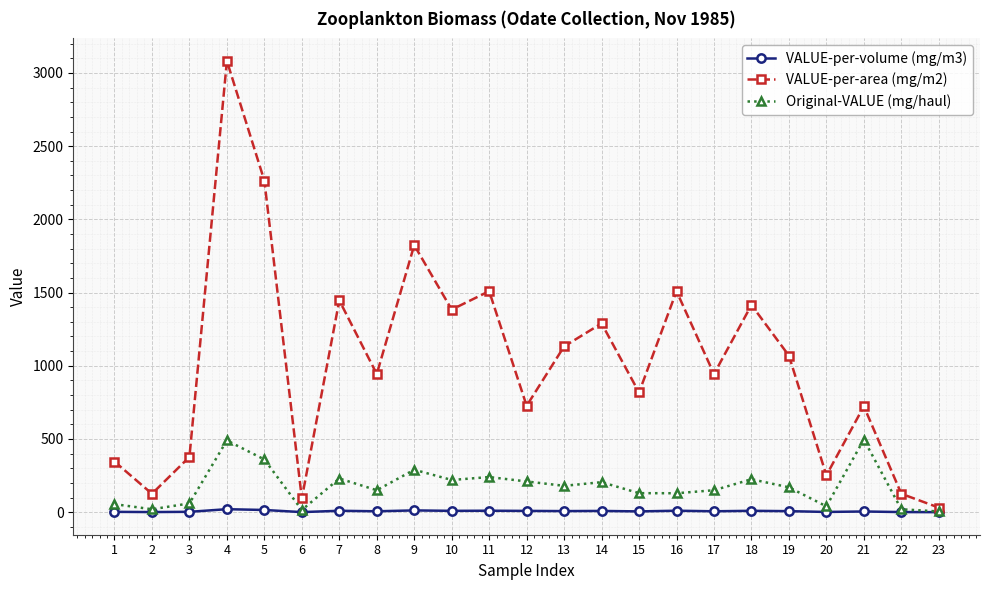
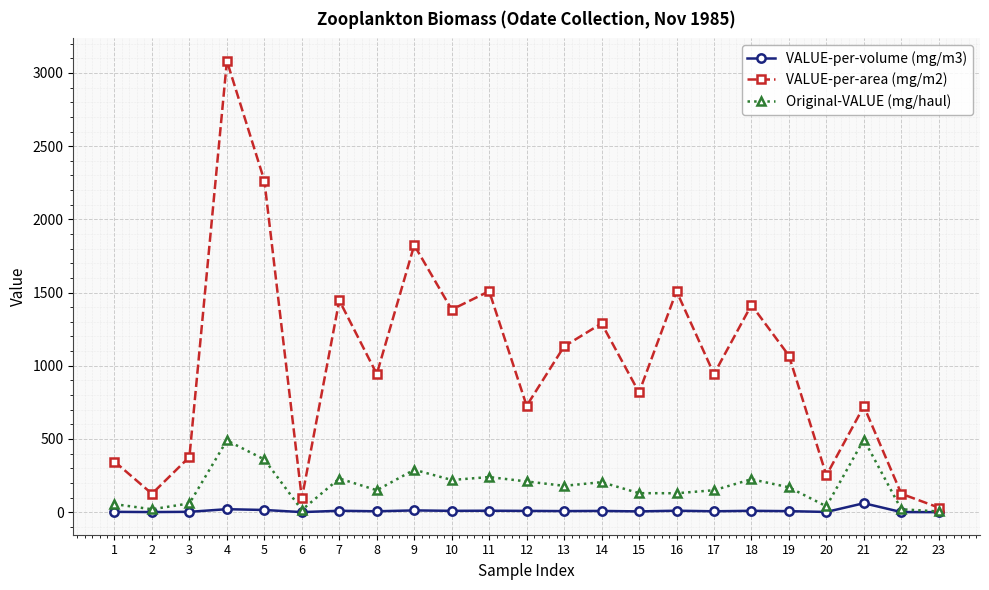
VALUE-per-volume (mg/m3), 21: 0 -> 60
